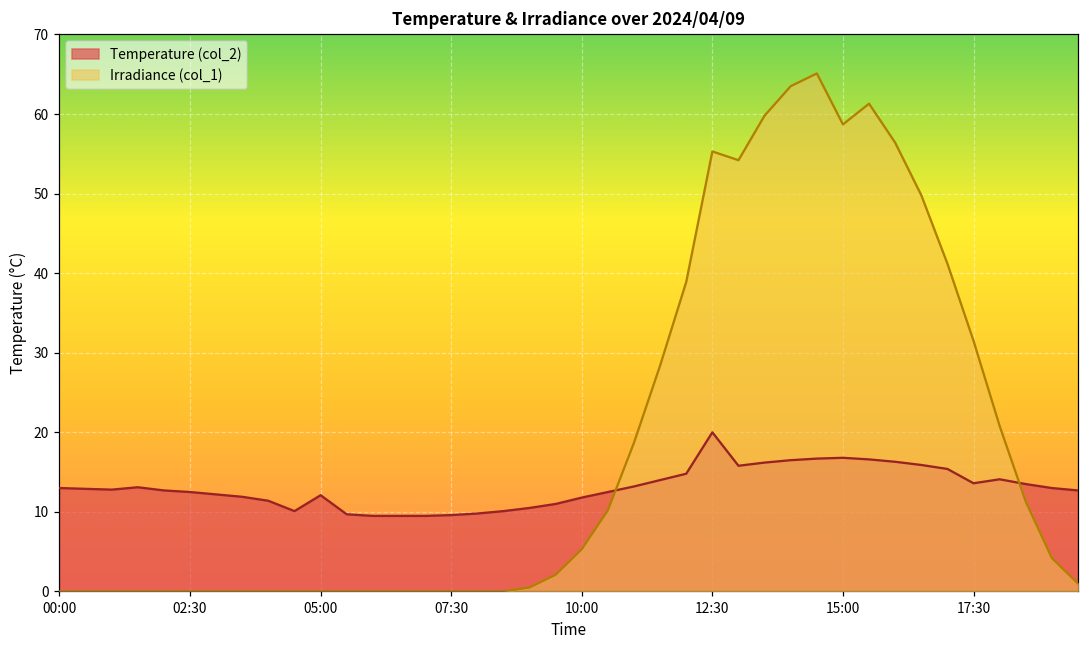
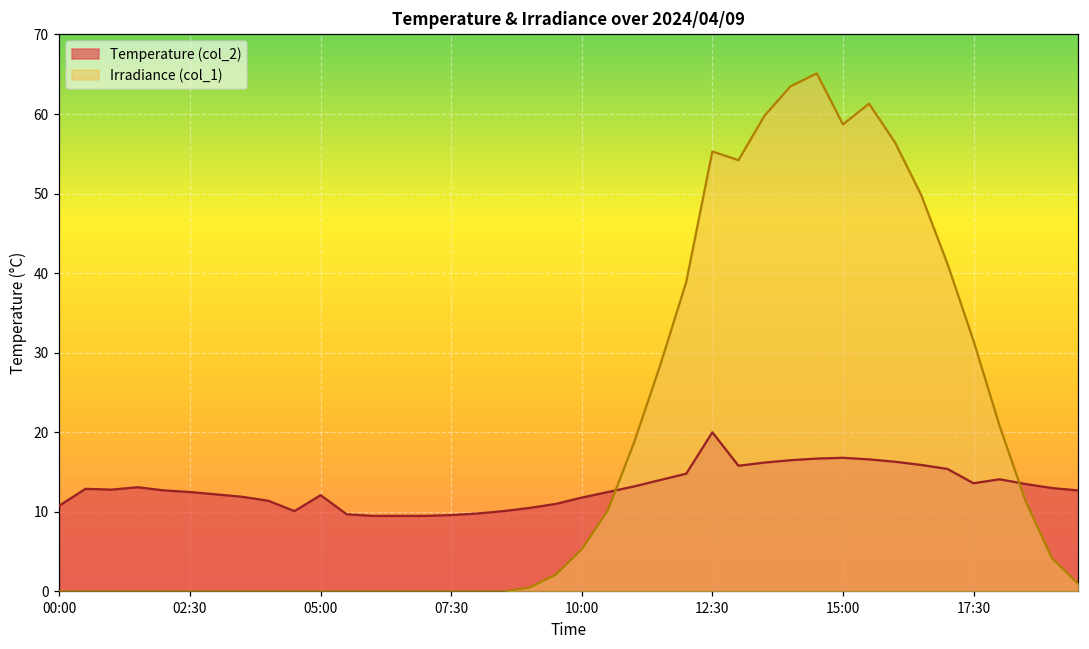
Temperature (col_2), 00:00: 13 -> 11
